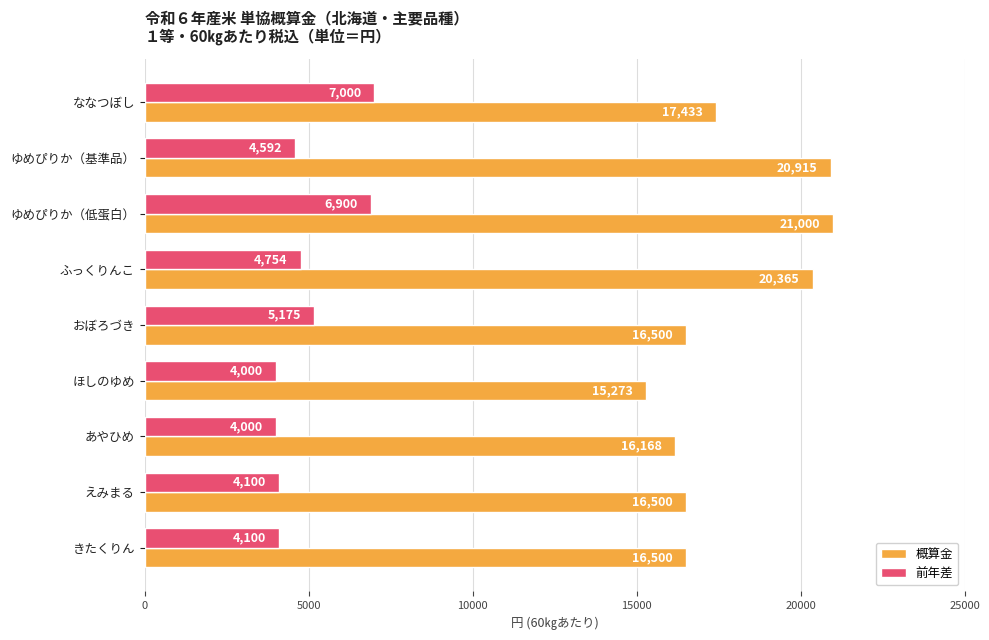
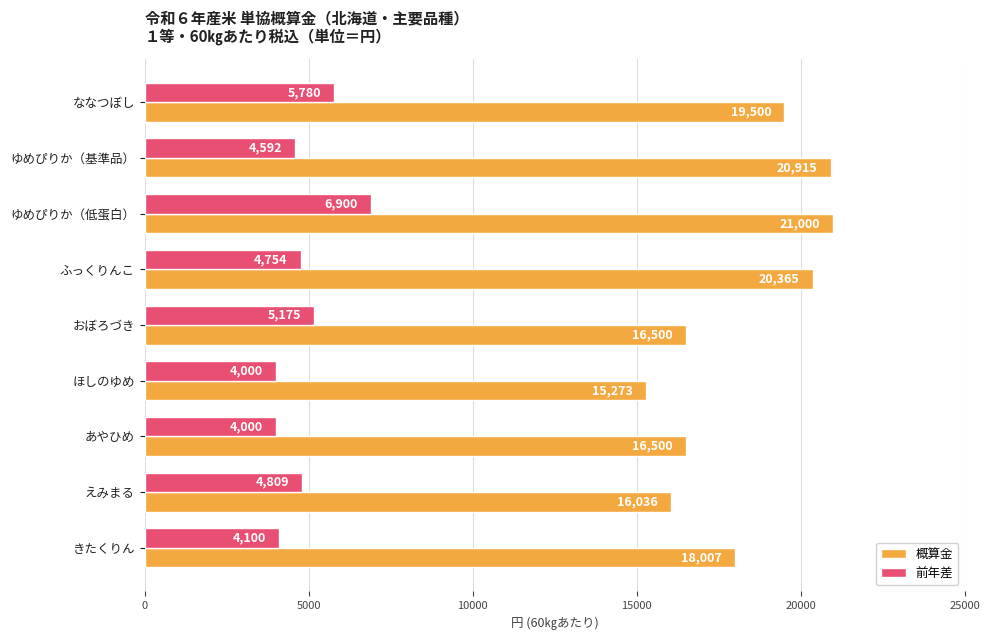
前年差, ななつぼし: 7,000 -> 5,780
概算金, ななつぼし: 17,433 -> 19,500
概算金, あやひめ: 16,168 -> 16,500
前年差, えみまる: 4,100 -> 4,809
概算金, えみまる: 16,500 -> 16,036
概算金, きたくりん: 16,500 -> 18,007
